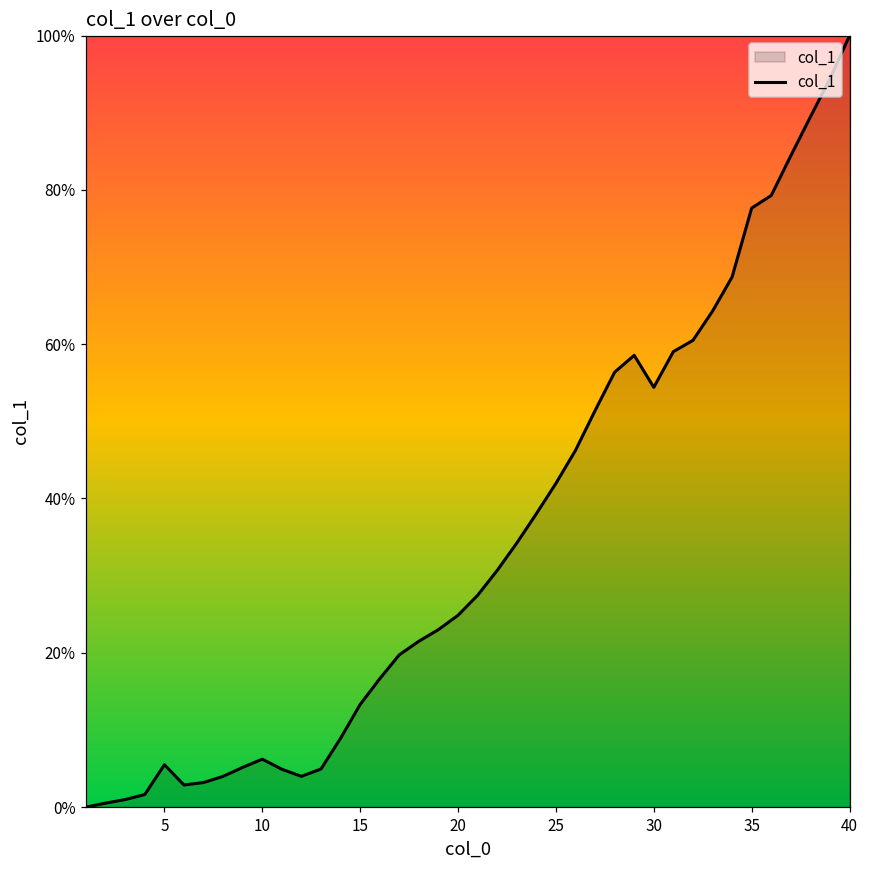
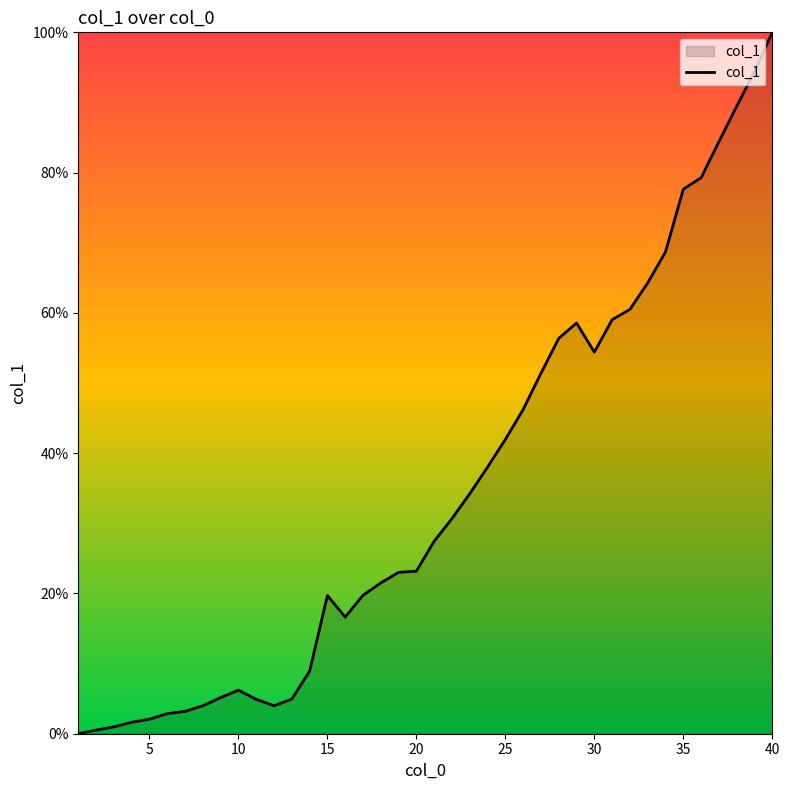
5: 5% -> 2%
15: 13% -> 20%
20: 25% -> 23%
